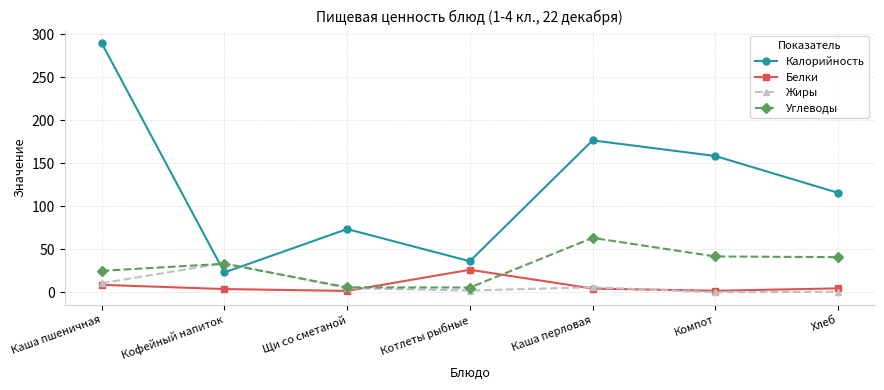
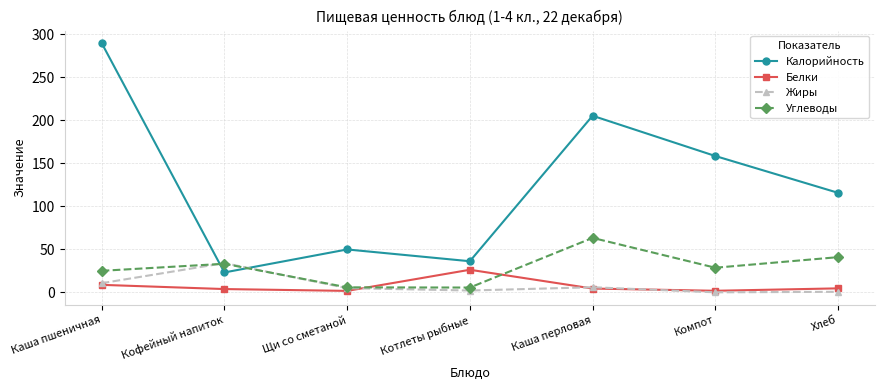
Калорийность, Щи со сметаной: 70 -> 50
Калорийность, Каша перловая: 180 -> 210
Углеводы, Компот: 40 -> 30
